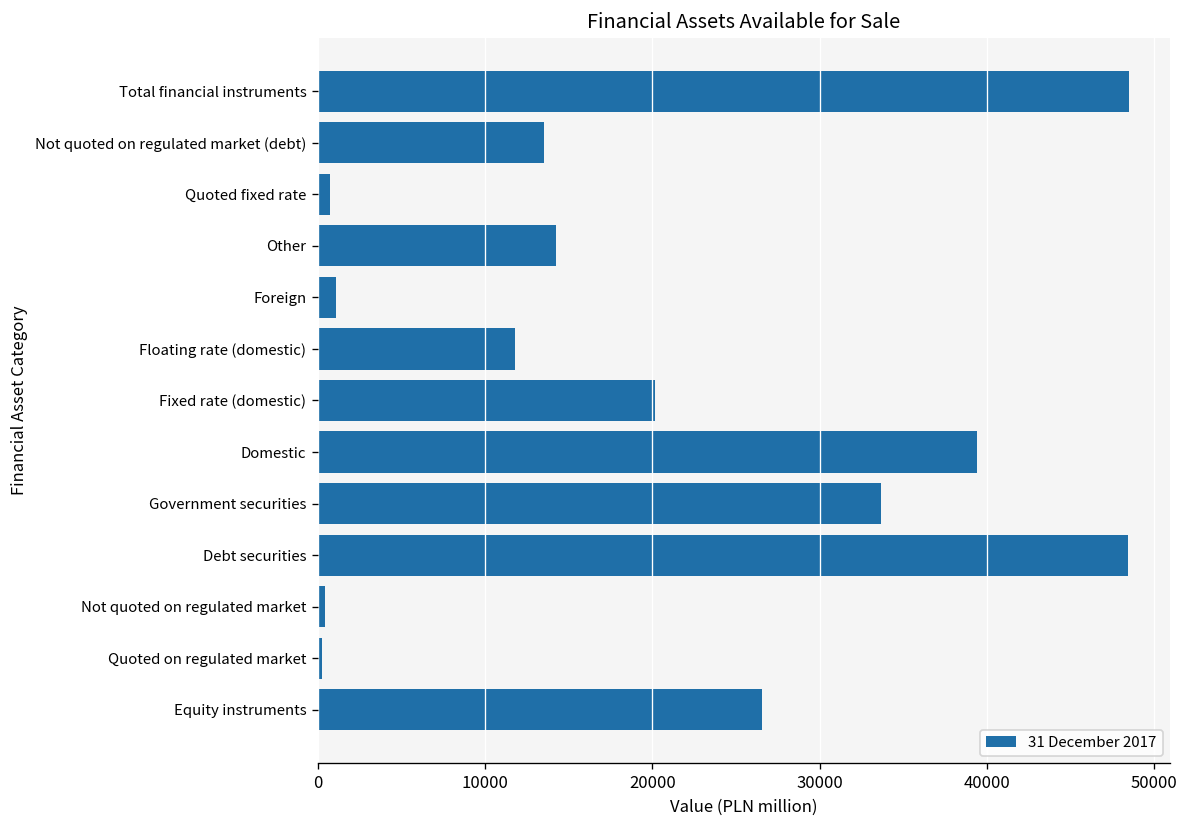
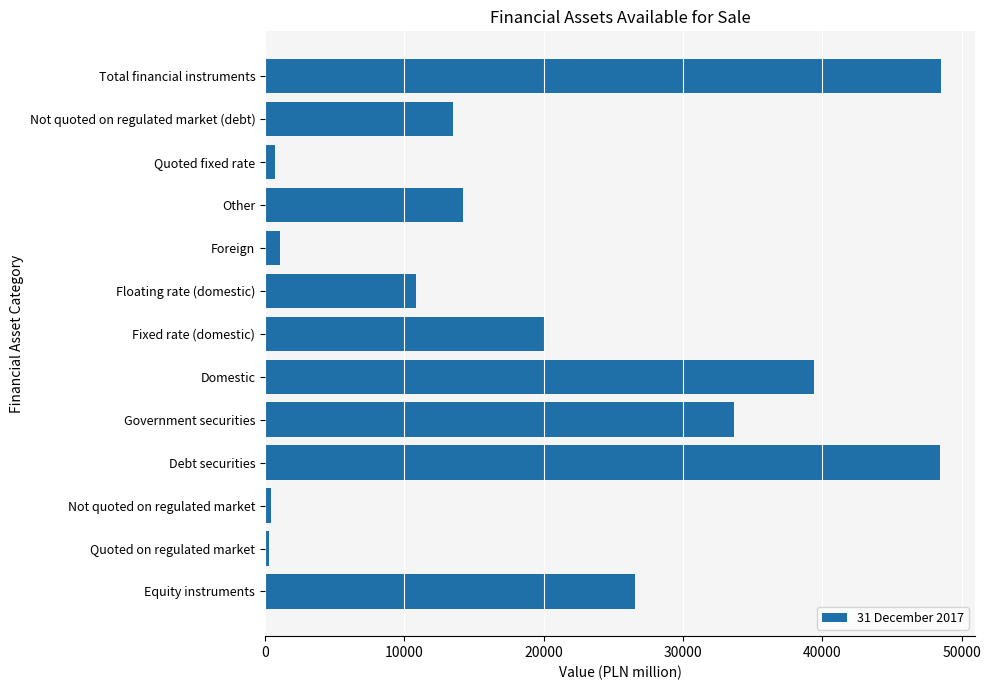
Floating rate (domestic): 11800 -> 10900
